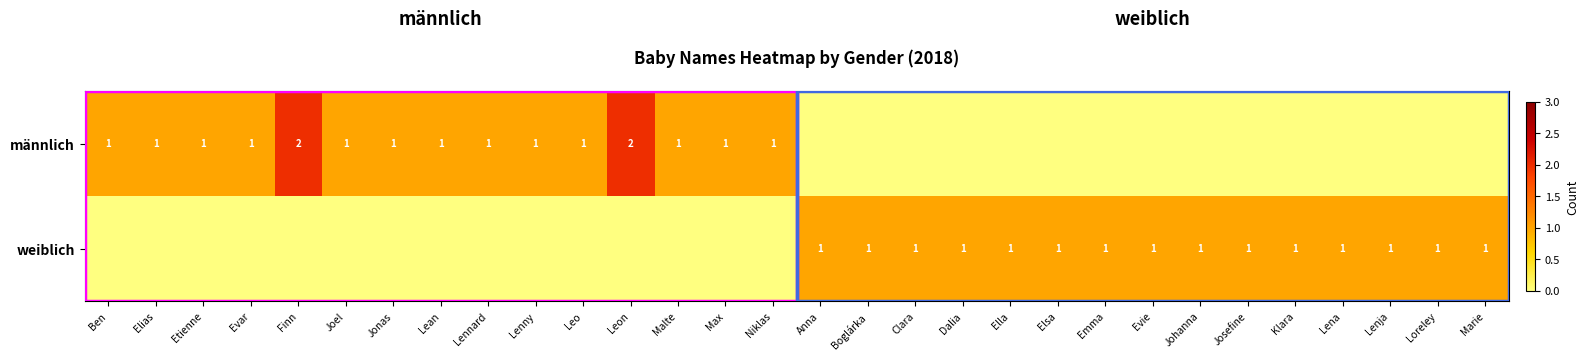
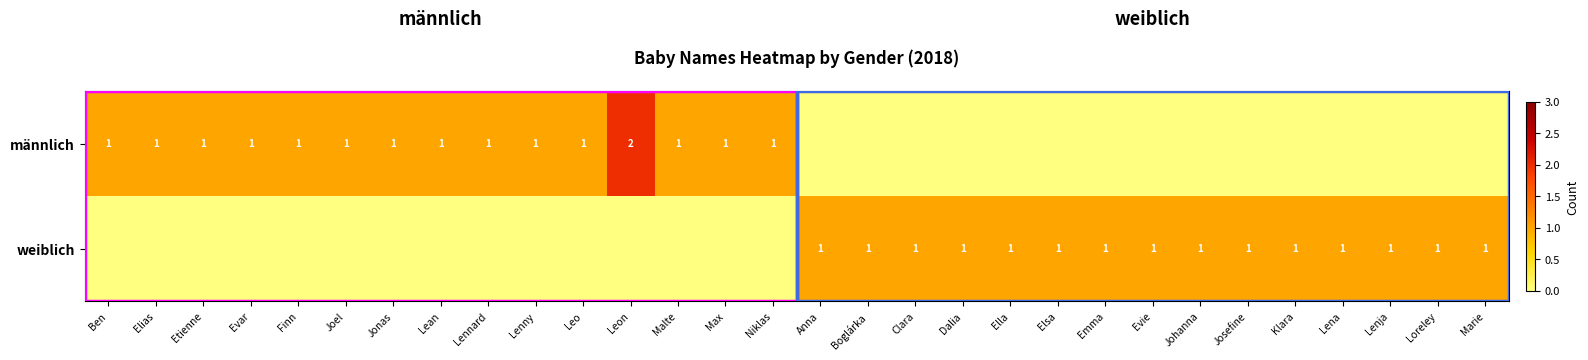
männlich, Finn: 2 -> 1
